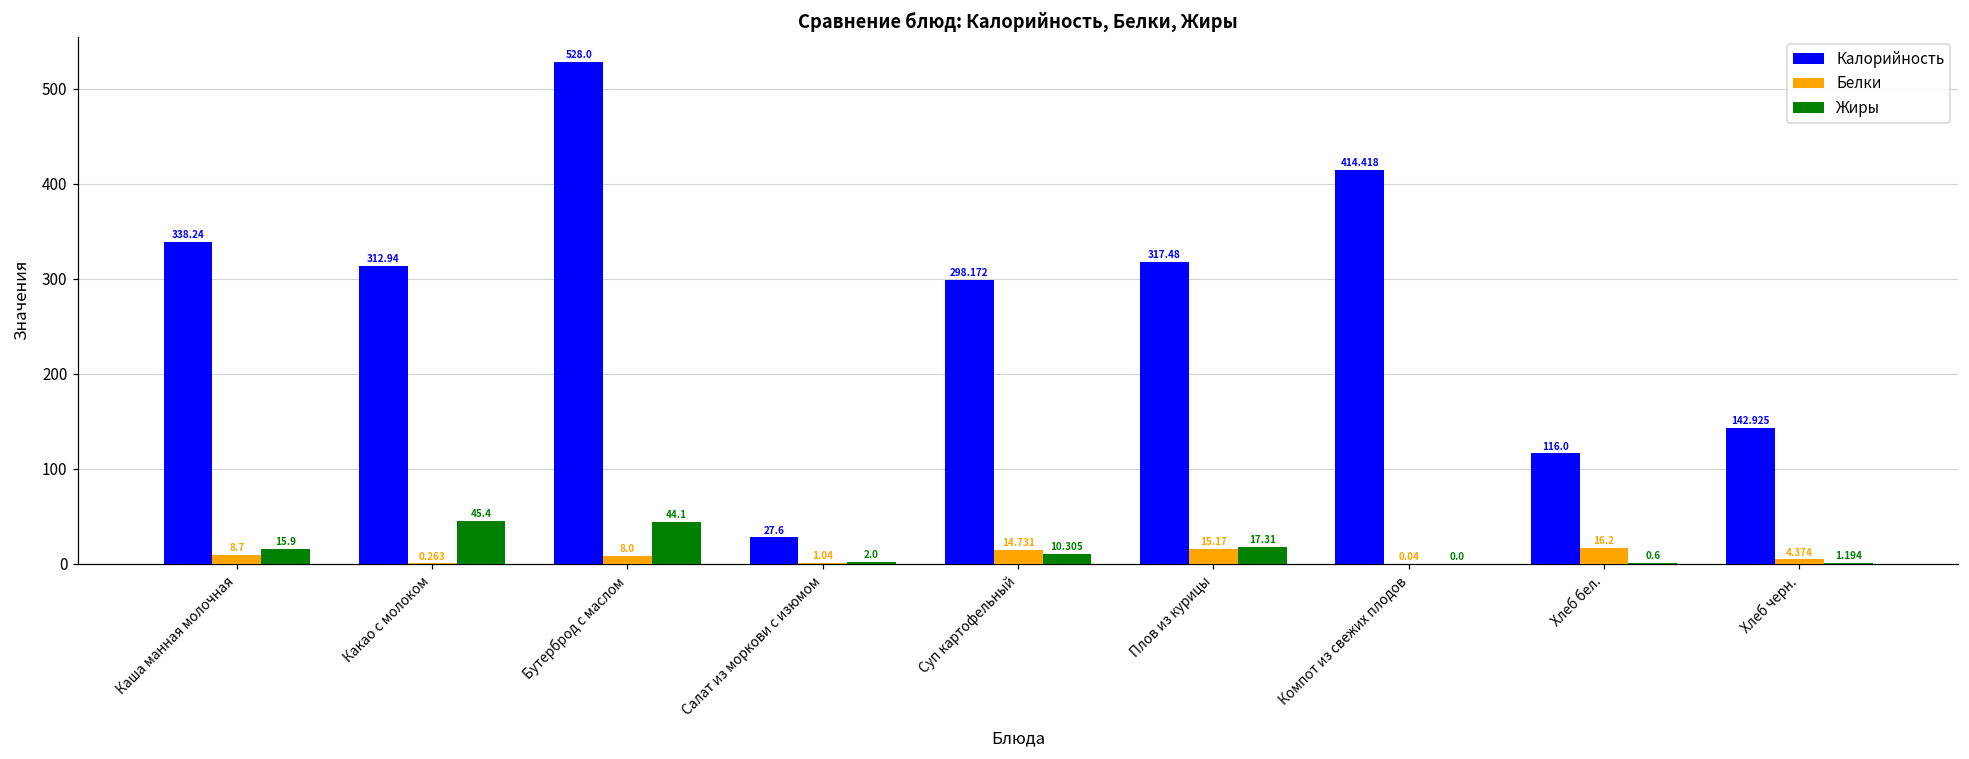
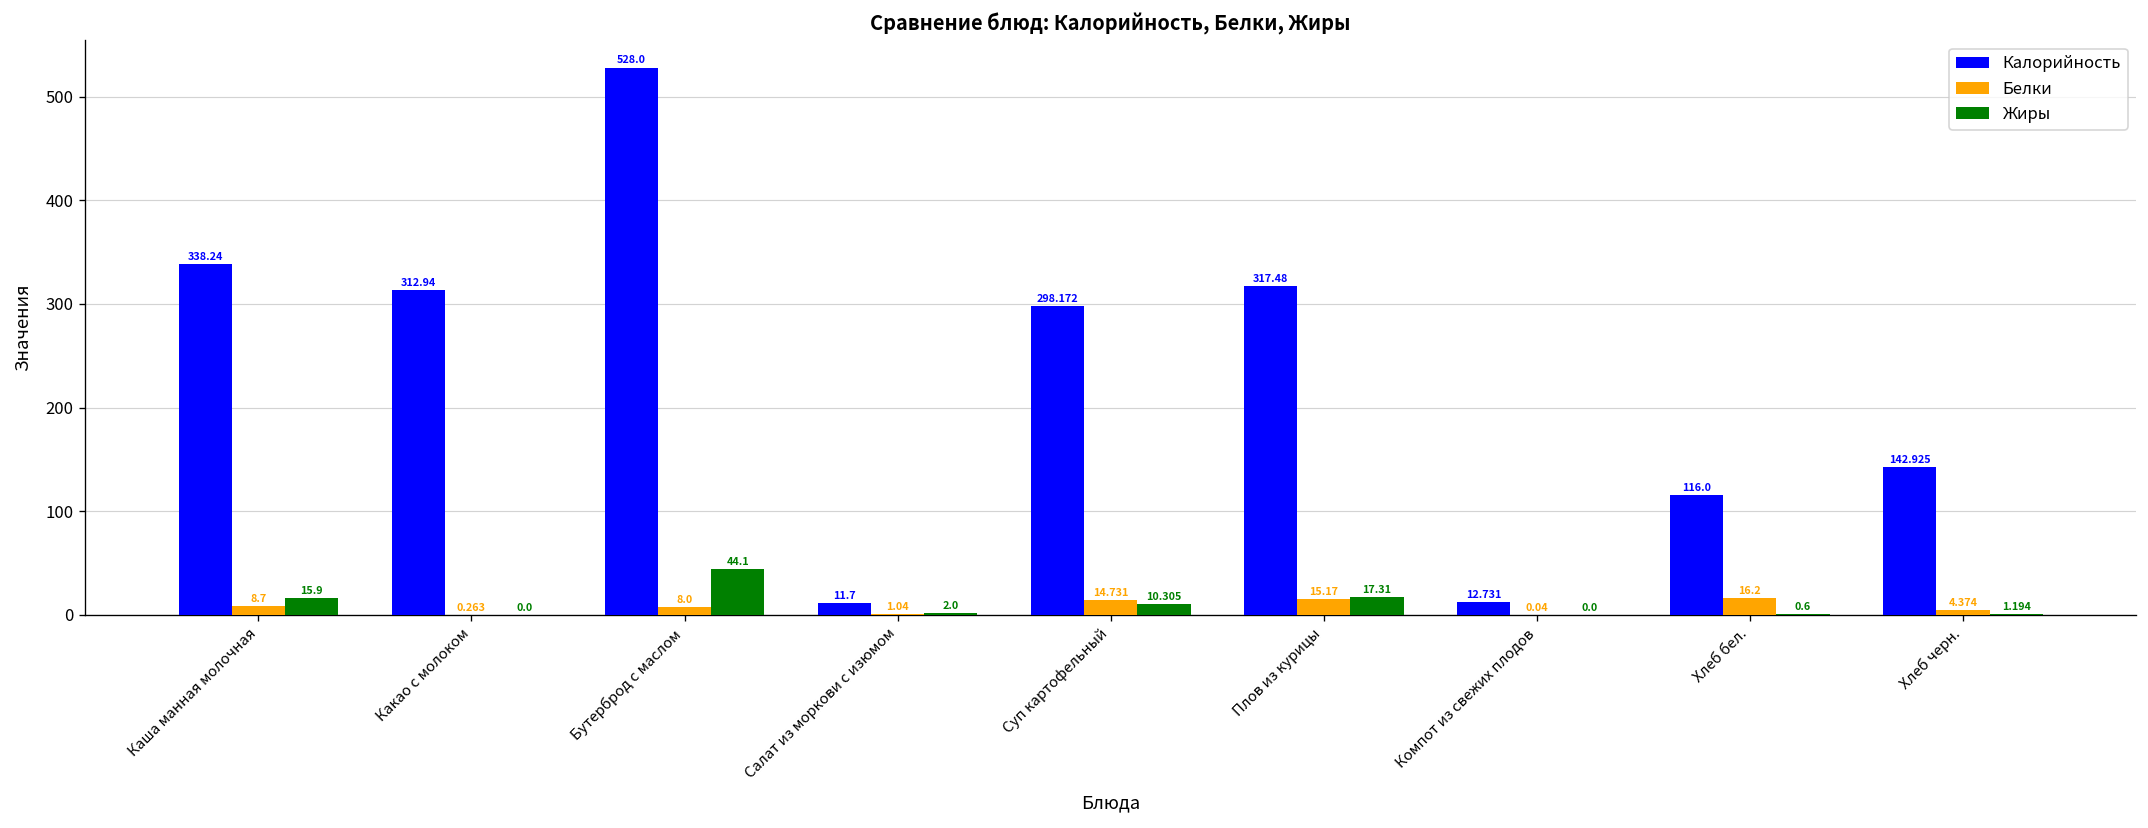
Жиры, Какао с молоком: 45.4 -> 0.0
Калорийность, Салат из моркови с изюмом: 27.6 -> 11.7
Калорийность, Компот из свежих плодов: 414.418 -> 12.731
